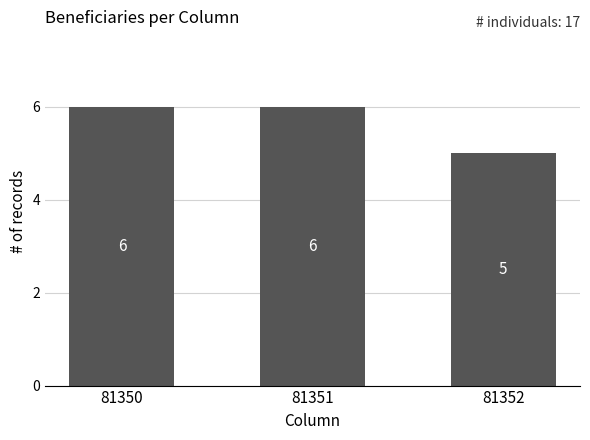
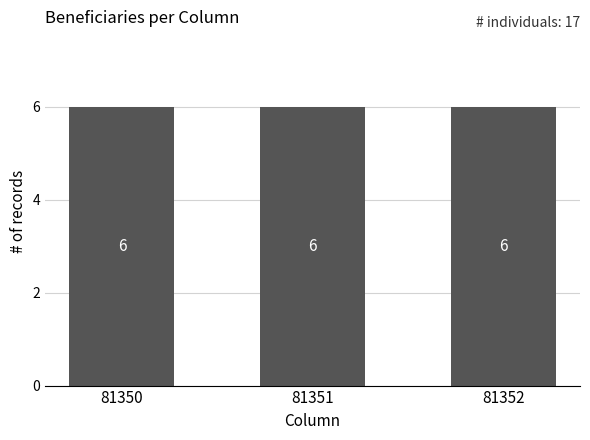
81352: 5 -> 6
